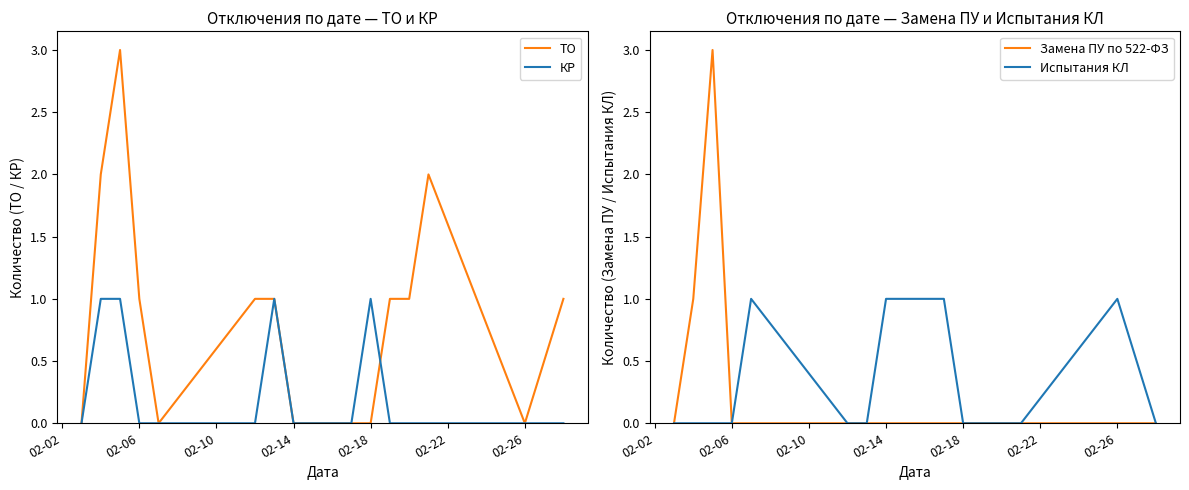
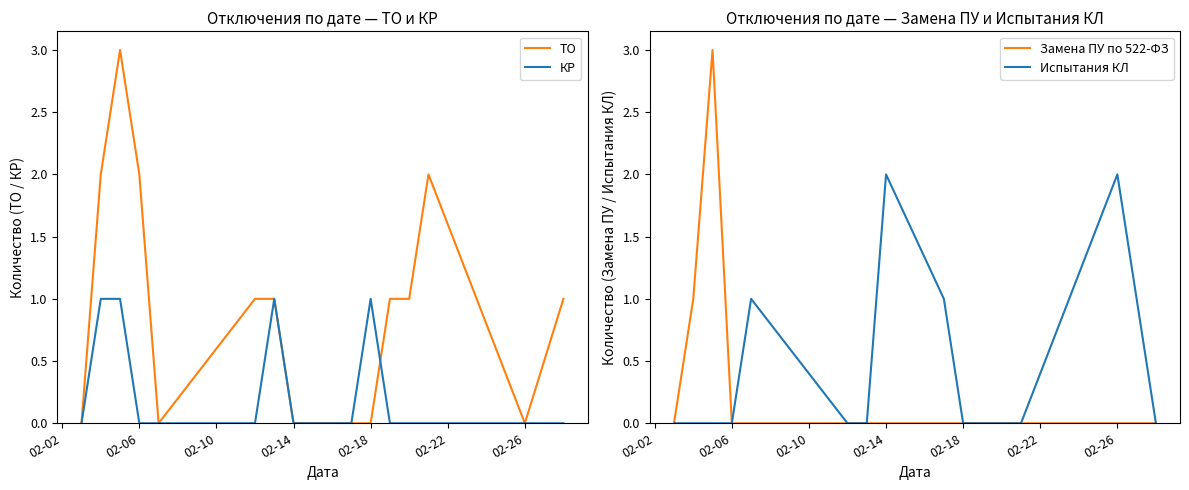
Отключения по дате — ТО и КР, ТО, 02-06: 1 -> 2
Отключения по дате — Замена ПУ и Испытания КЛ, Испытания КЛ, 02-14: 1 -> 2
Отключения по дате — Замена ПУ и Испытания КЛ, Испытания КЛ, 02-26: 1 -> 2
